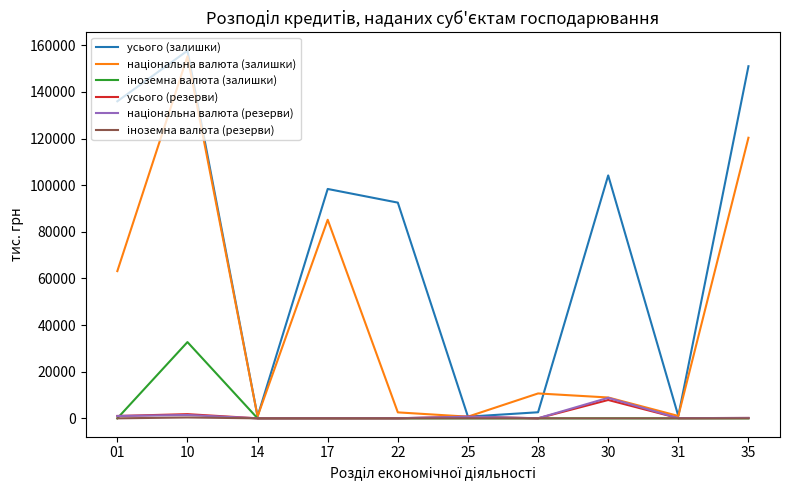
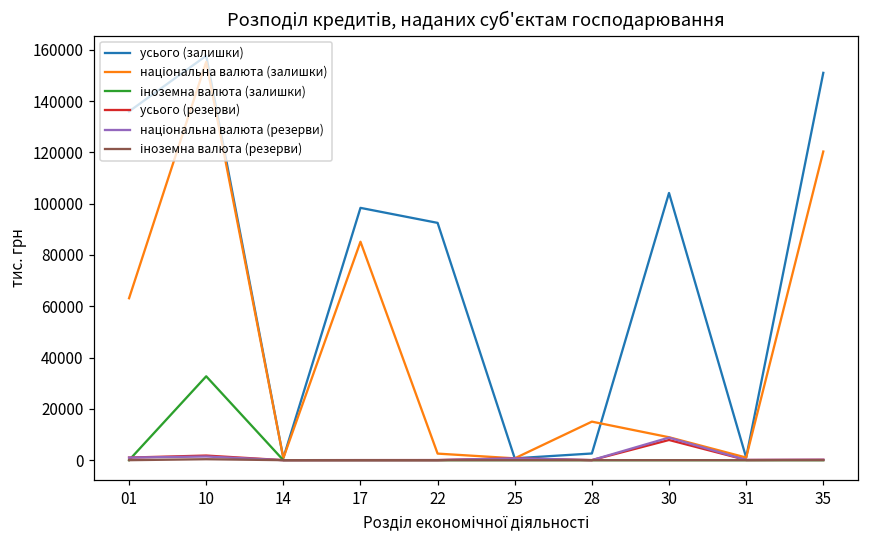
національна валюта (залишки), 28: 11000 -> 15000
